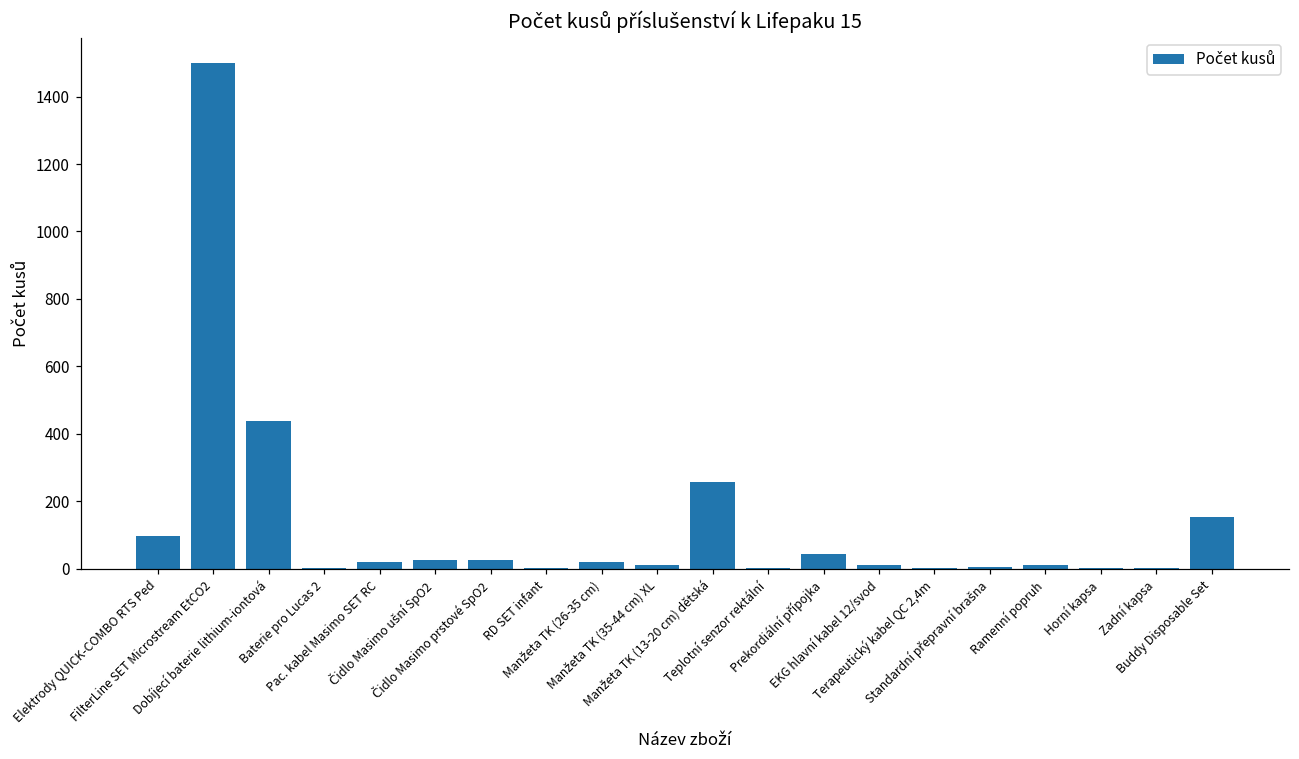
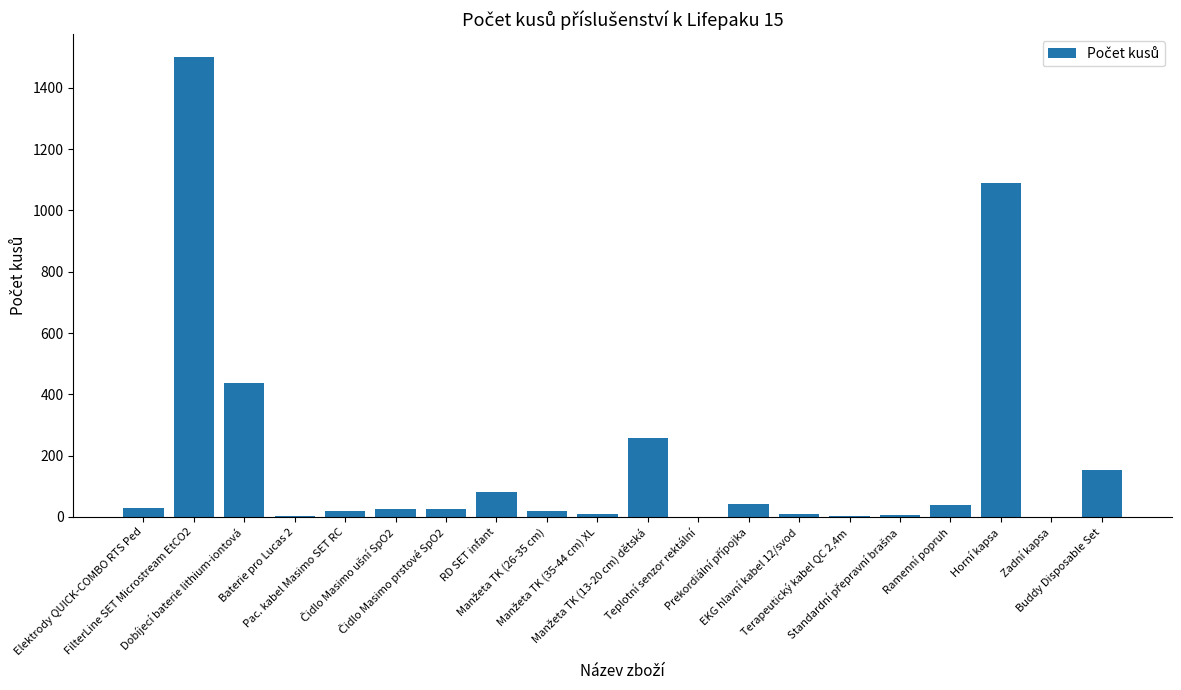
Elektrody QUICK-COMBO RTS Ped: 100 -> 30
RD SET infant: 0 -> 80
Ramenní popruh: 10 -> 40
Horní kapsa: 0 -> 1090
